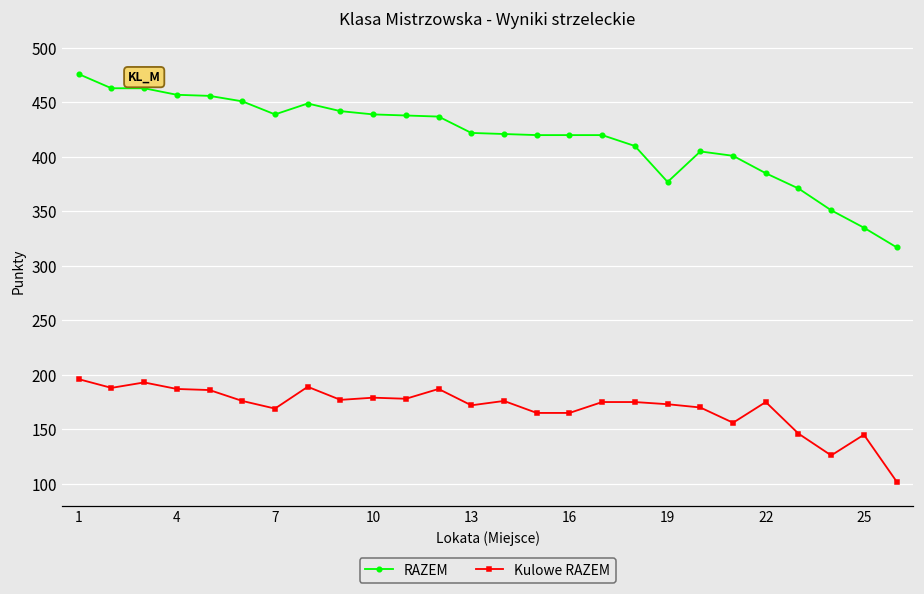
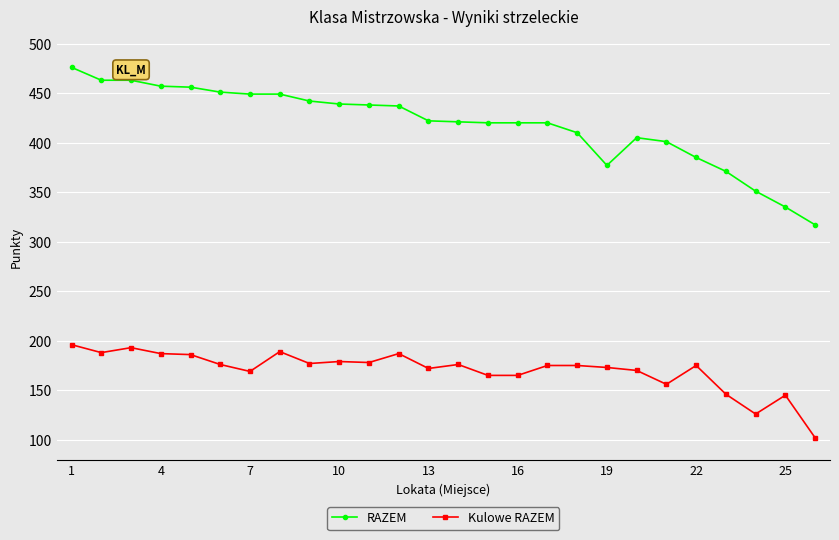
RAZEM, 7: 440 -> 450
